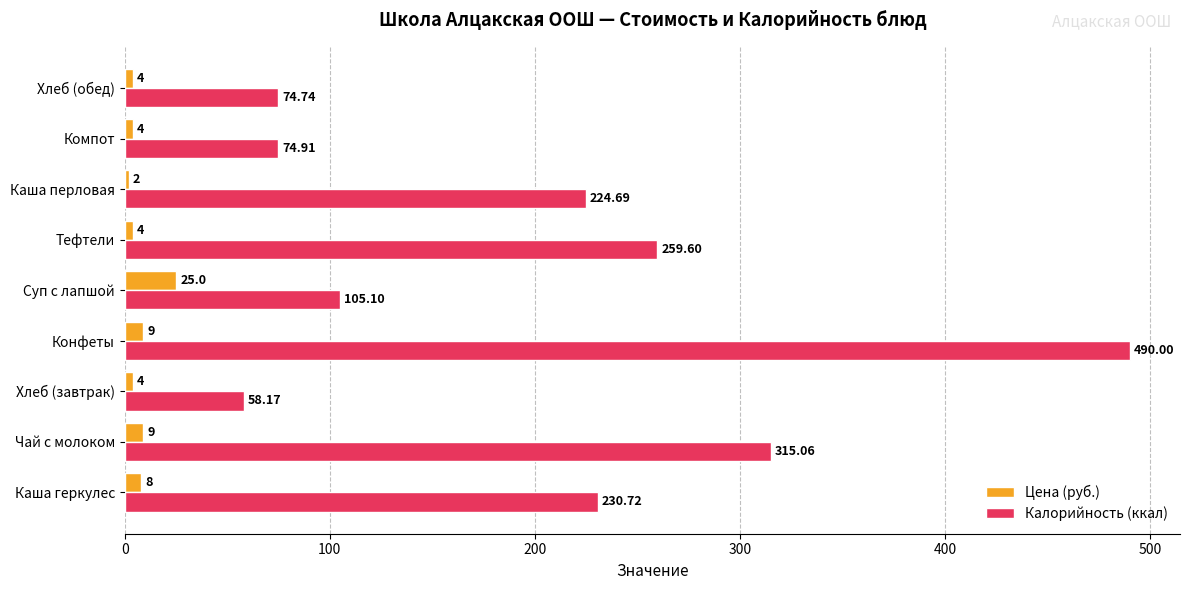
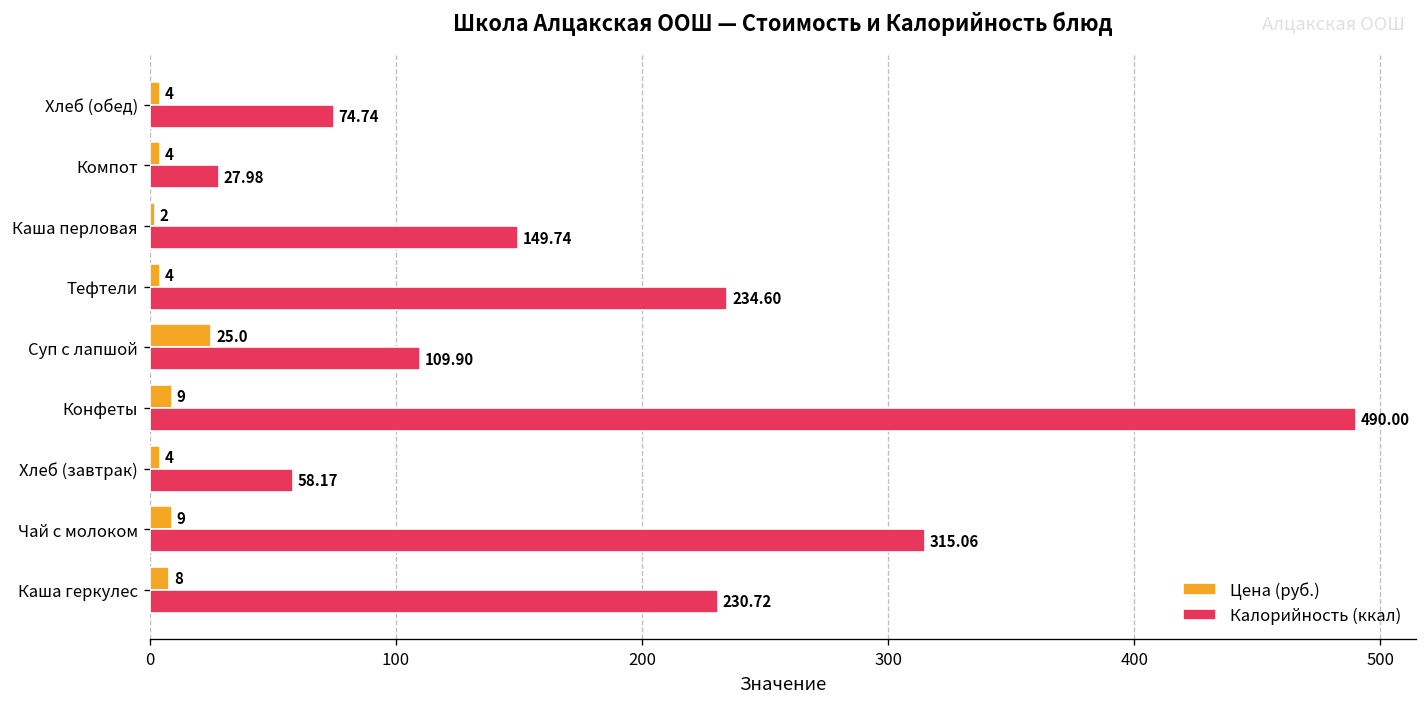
Калорийность (ккал), Компот: 74.91 -> 27.98
Калорийность (ккал), Каша перловая: 224.69 -> 149.74
Калорийность (ккал), Тефтели: 259.60 -> 234.60
Калорийность (ккал), Суп с лапшой: 105.10 -> 109.90
